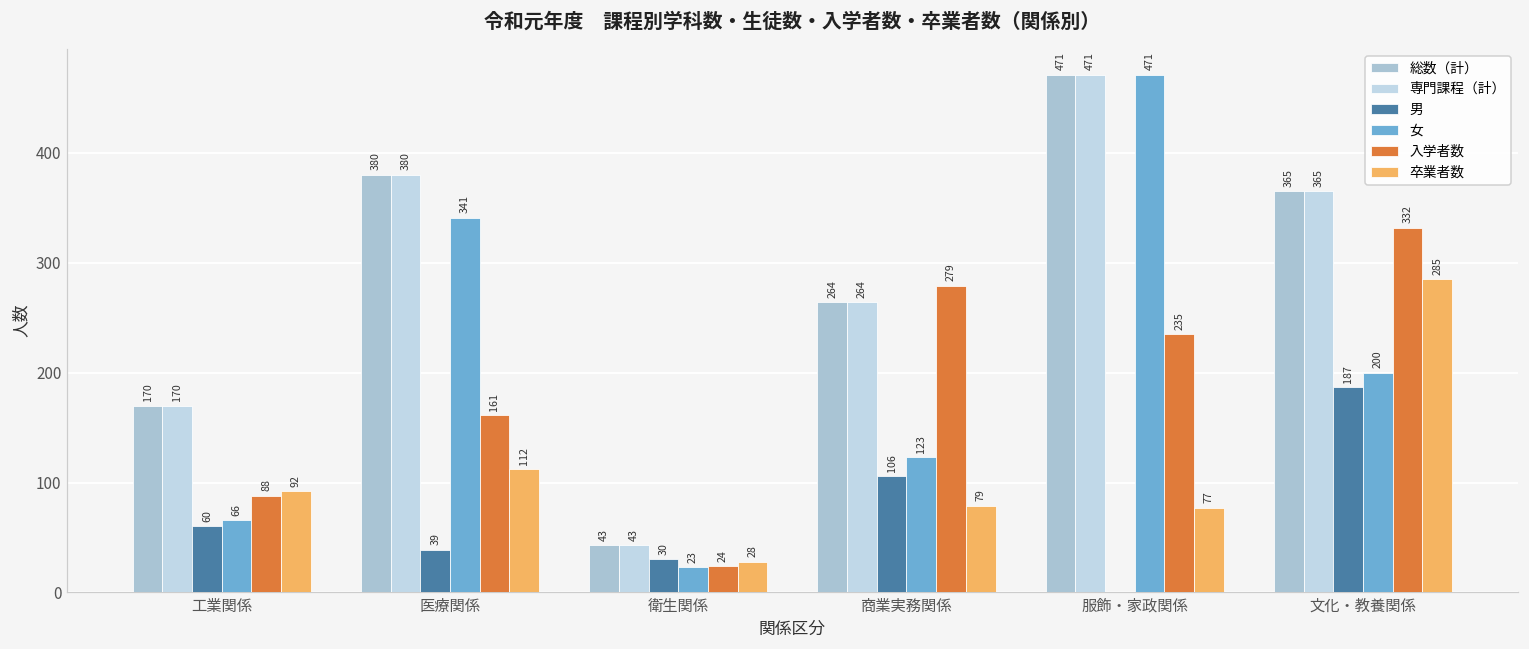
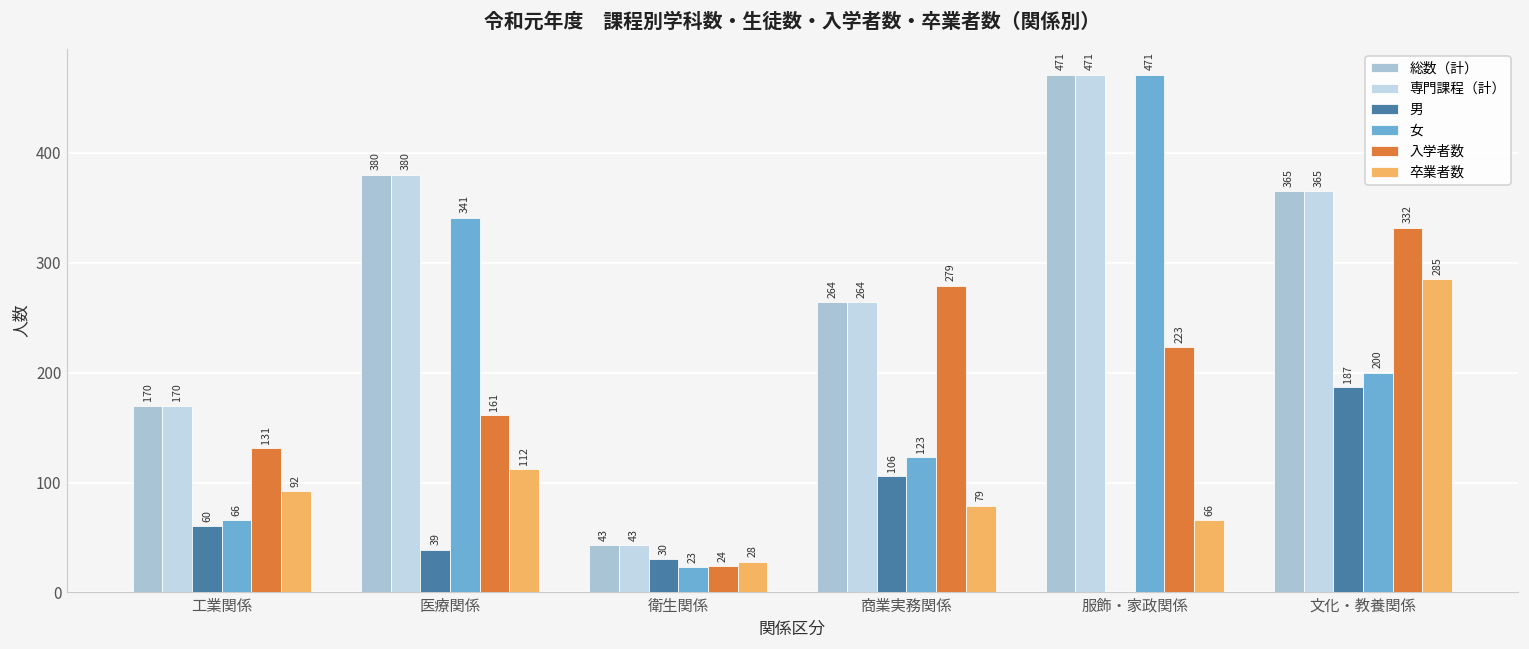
入学者数, 工業関係: 88 -> 131
入学者数, 服飾・家政関係: 235 -> 223
卒業者数, 服飾・家政関係: 77 -> 66
